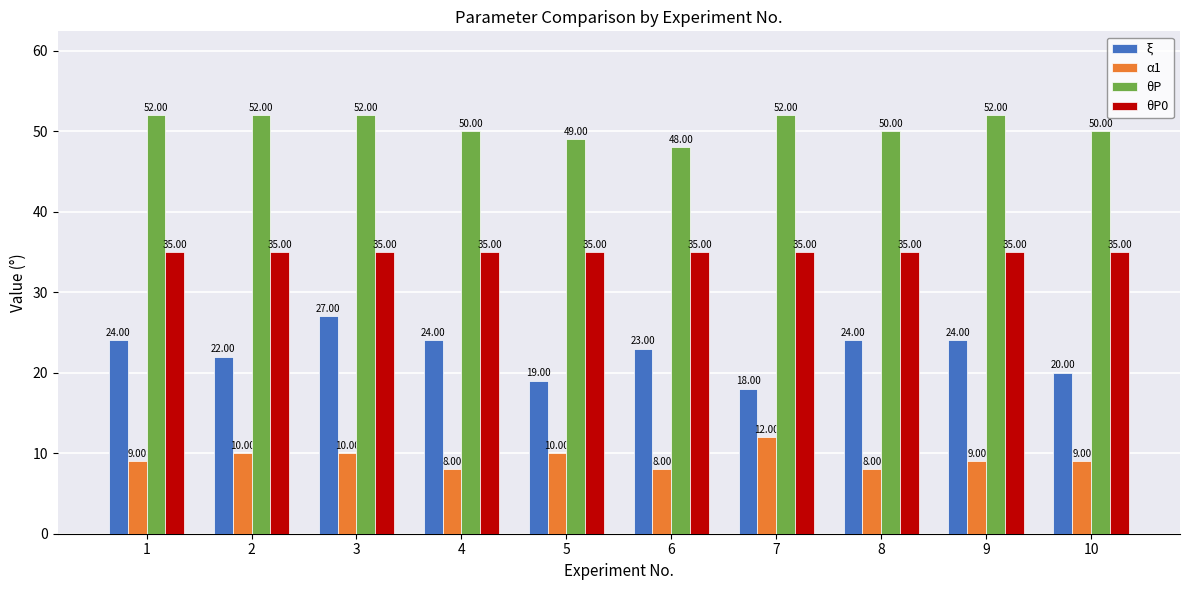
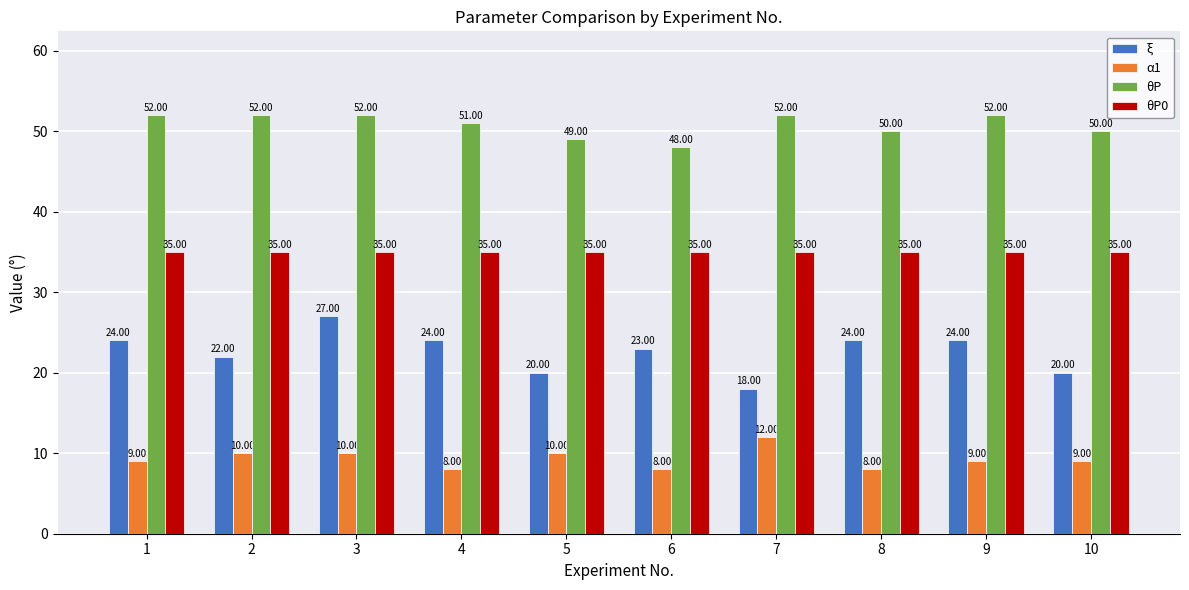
θP, 4: 50.00 -> 51.00
ξ, 5: 19.00 -> 20.00
